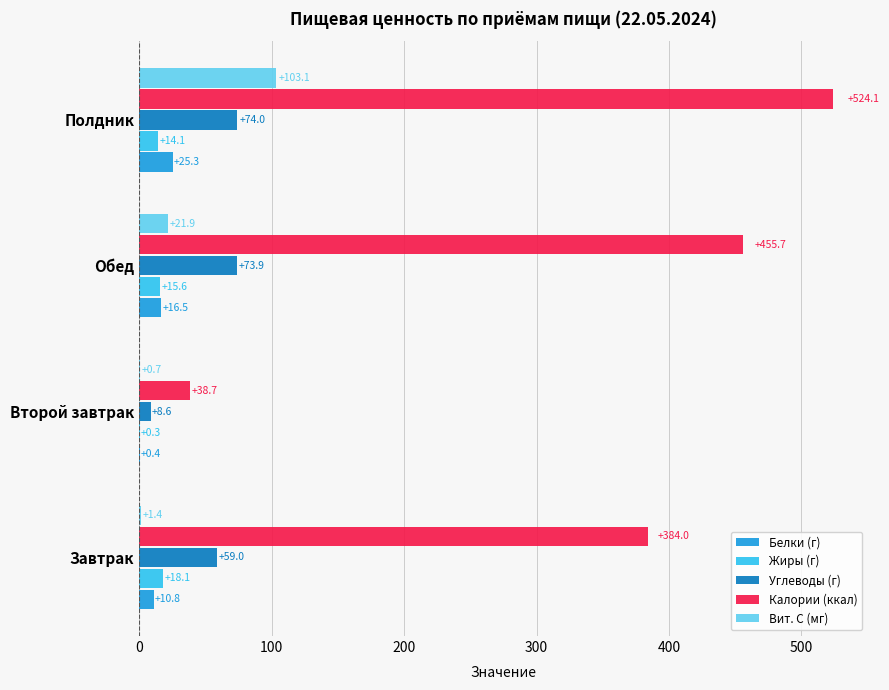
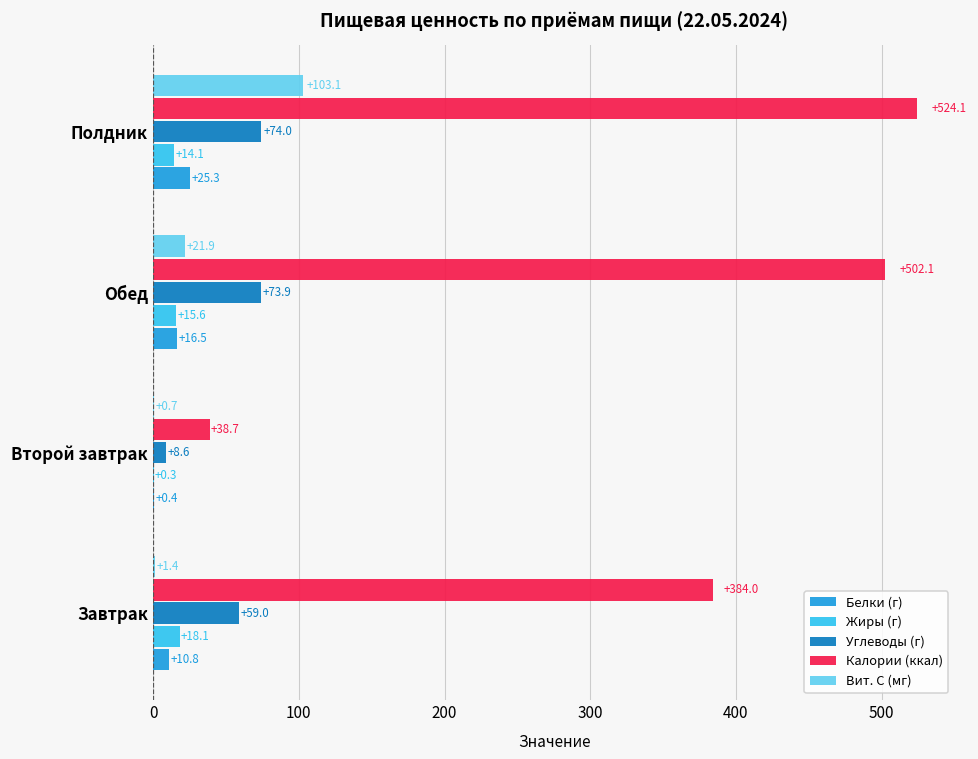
Калории (ккал), Обед: +455.7 -> +502.1
